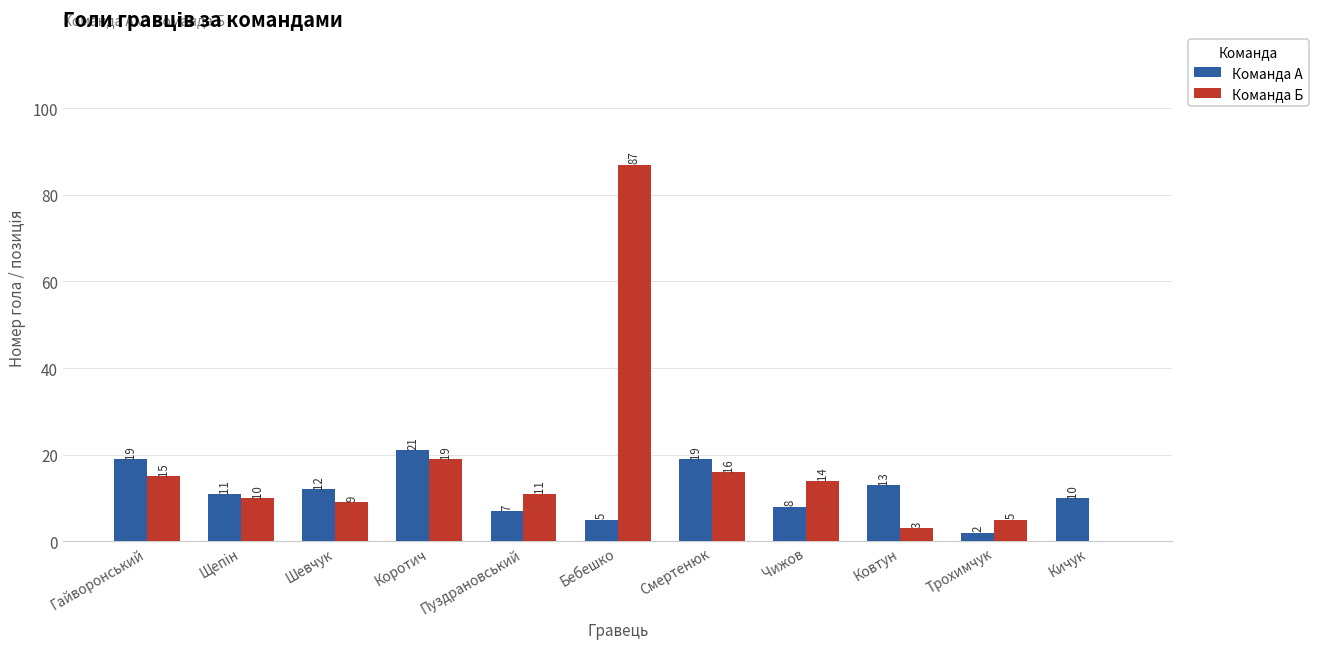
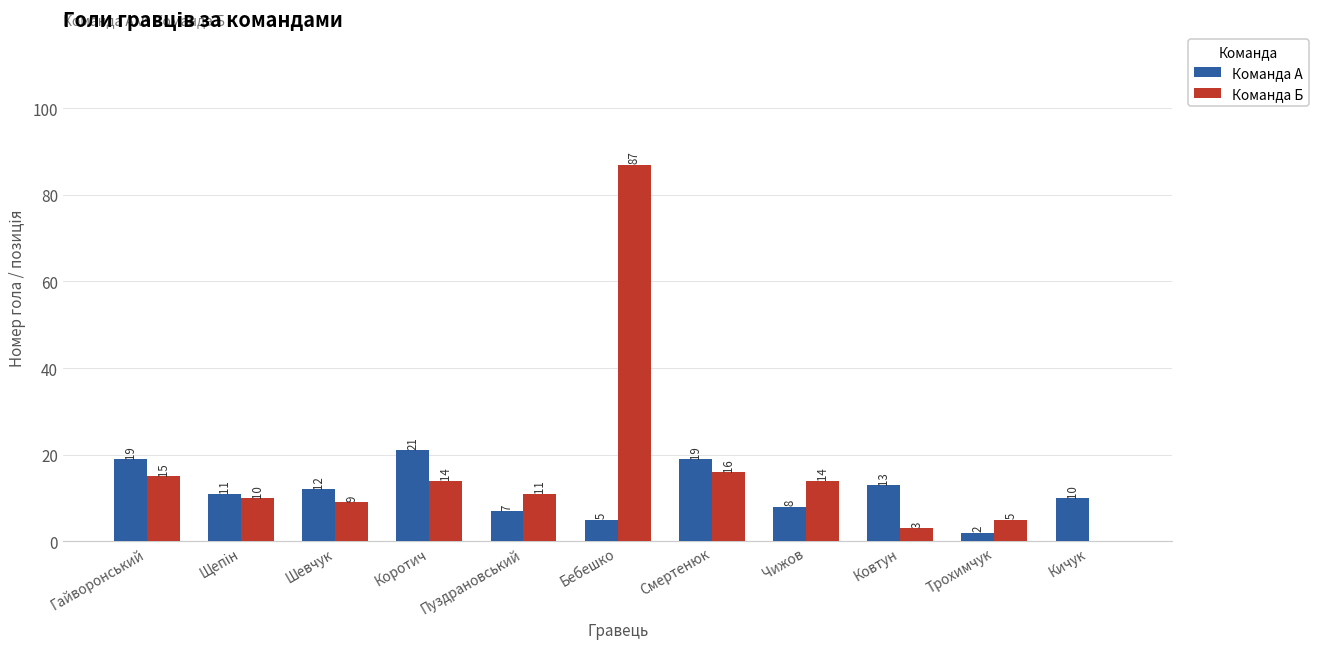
Команда Б, Коротич: 19 -> 14
